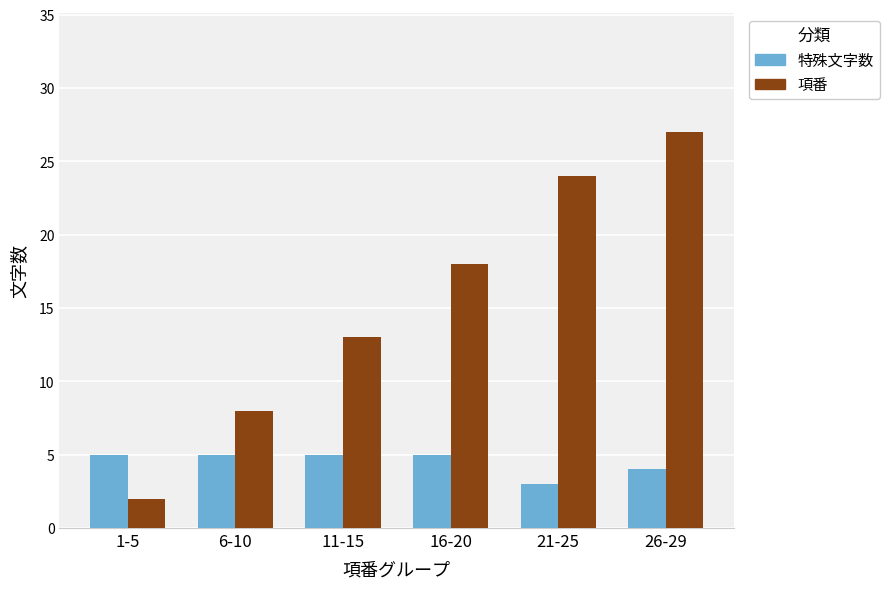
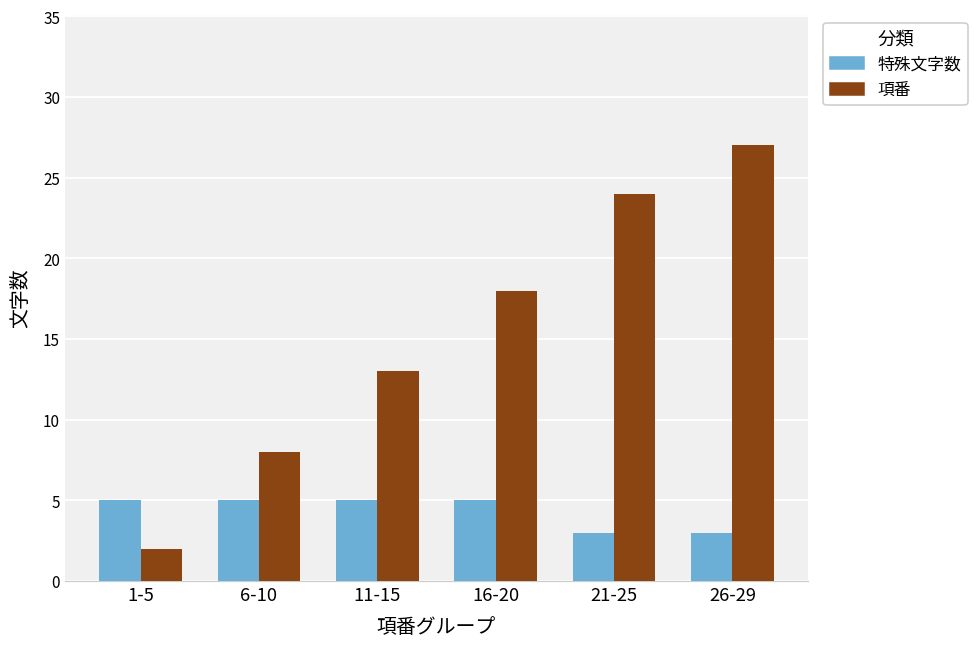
特殊文字数, 26-29: 4 -> 3
